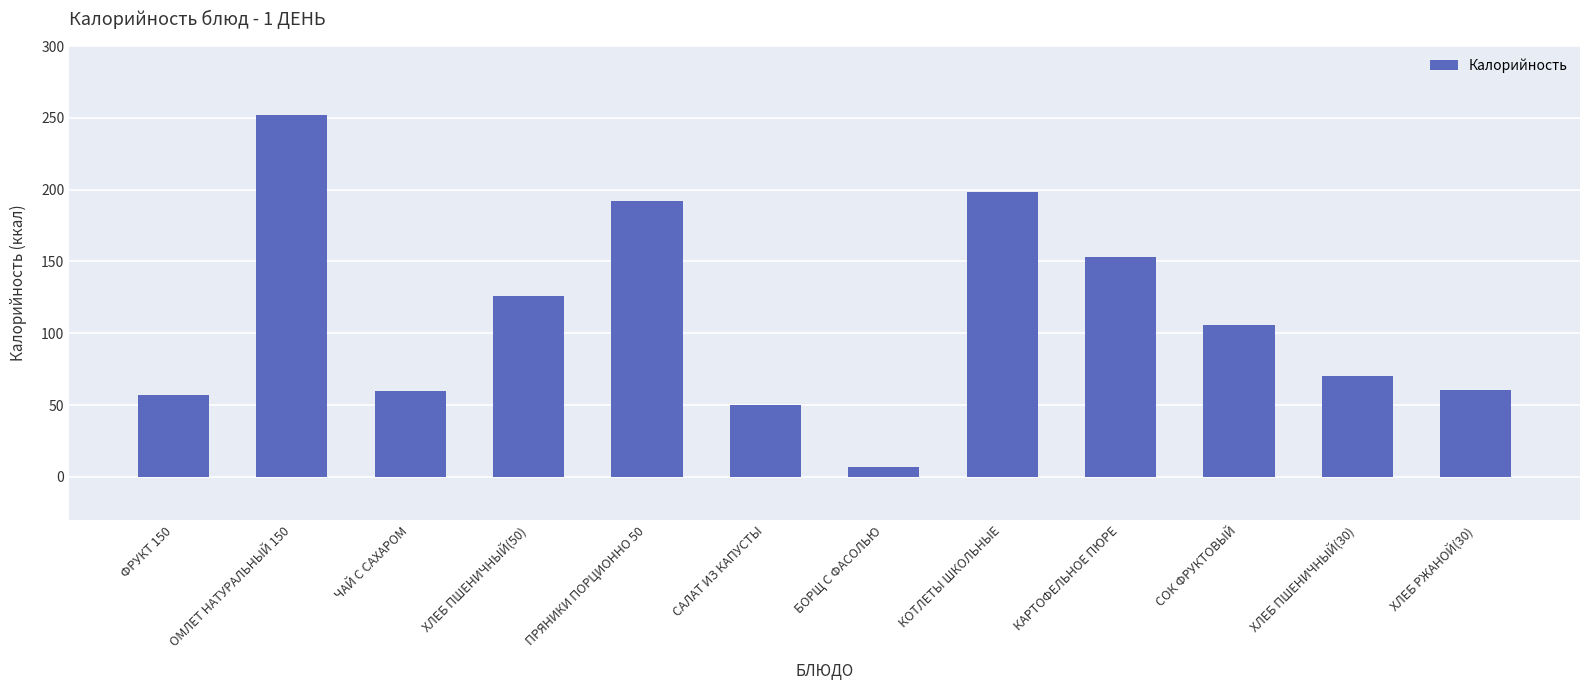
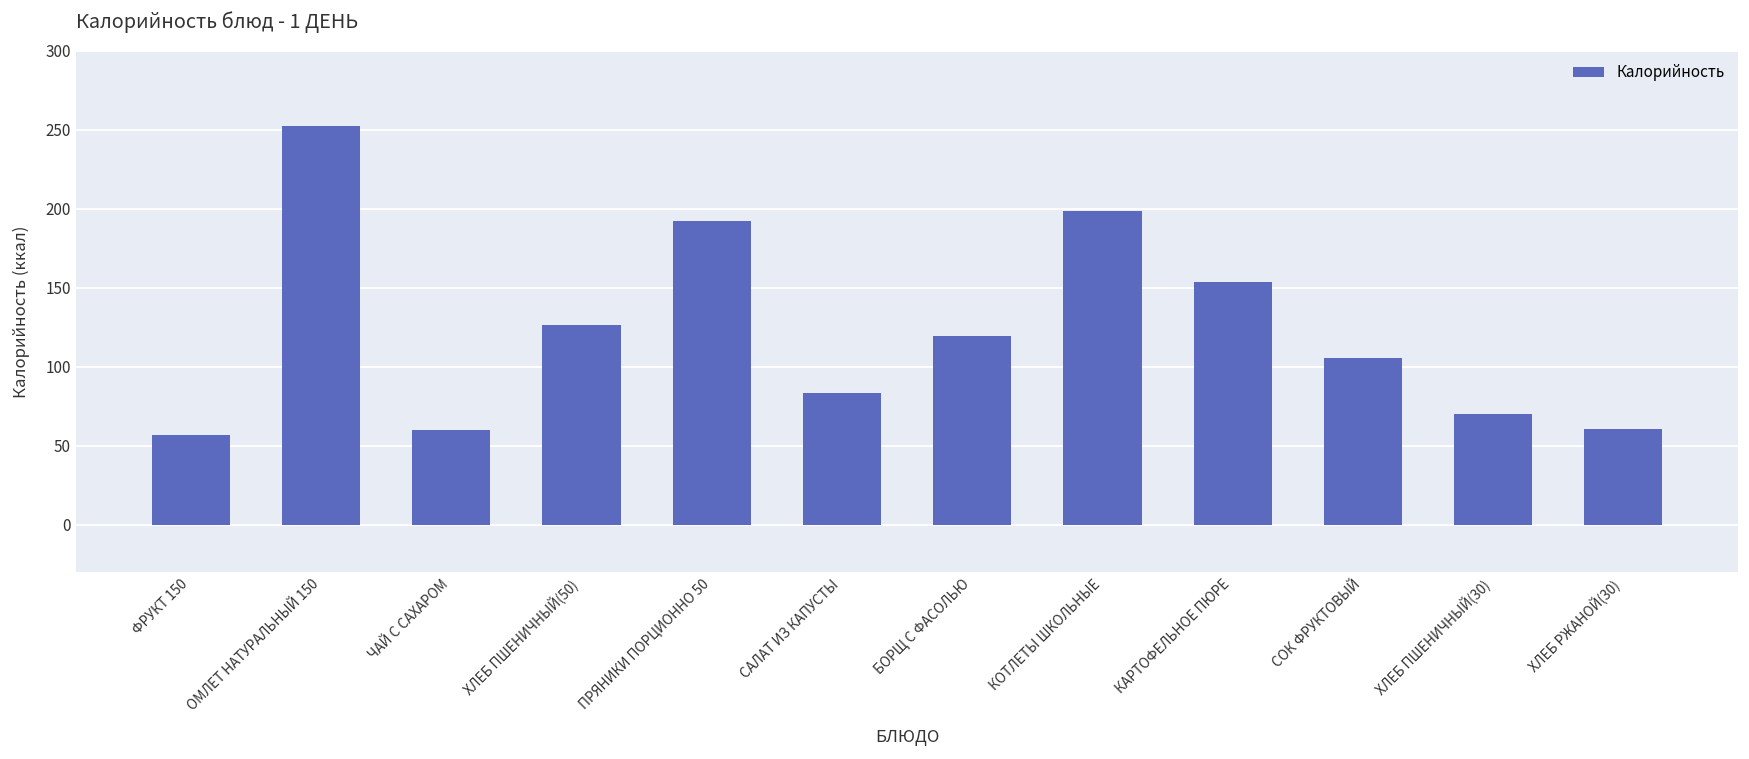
САЛАТ ИЗ КАПУСТЫ: 50 -> 83
БОРЩ С ФАСОЛЬЮ: 7 -> 119
